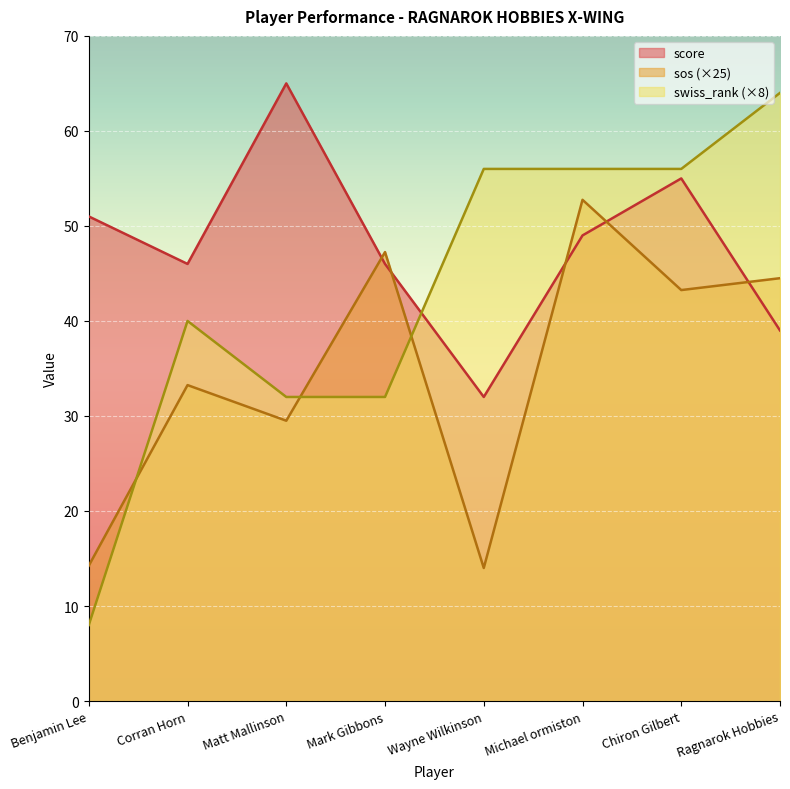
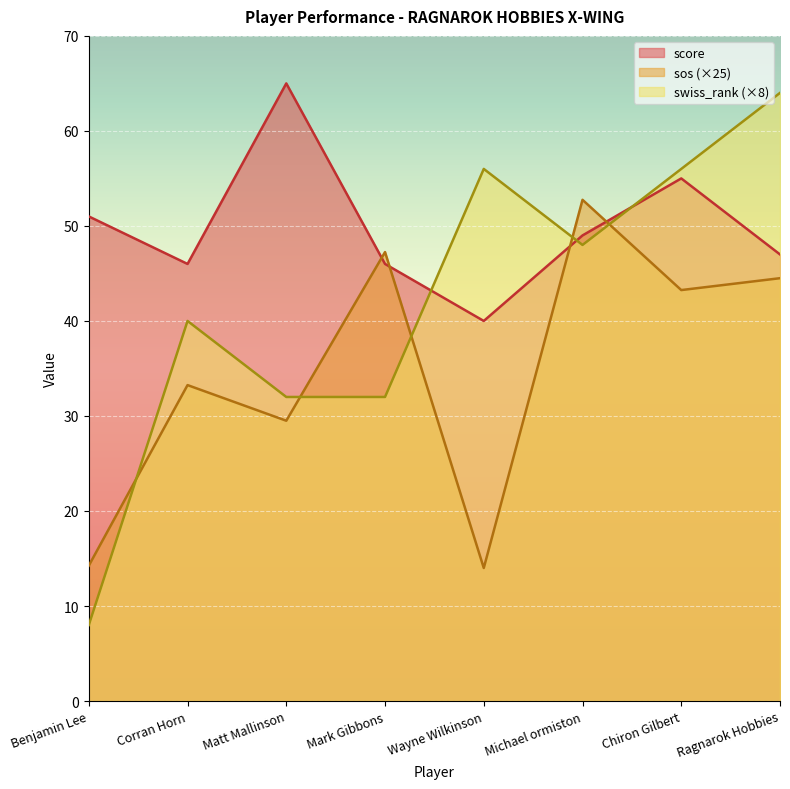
score, Wayne Wilkinson: 32 -> 40
swiss_rank (×8), Michael ormiston: 56 -> 48
score, Ragnarok Hobbies: 39 -> 47
